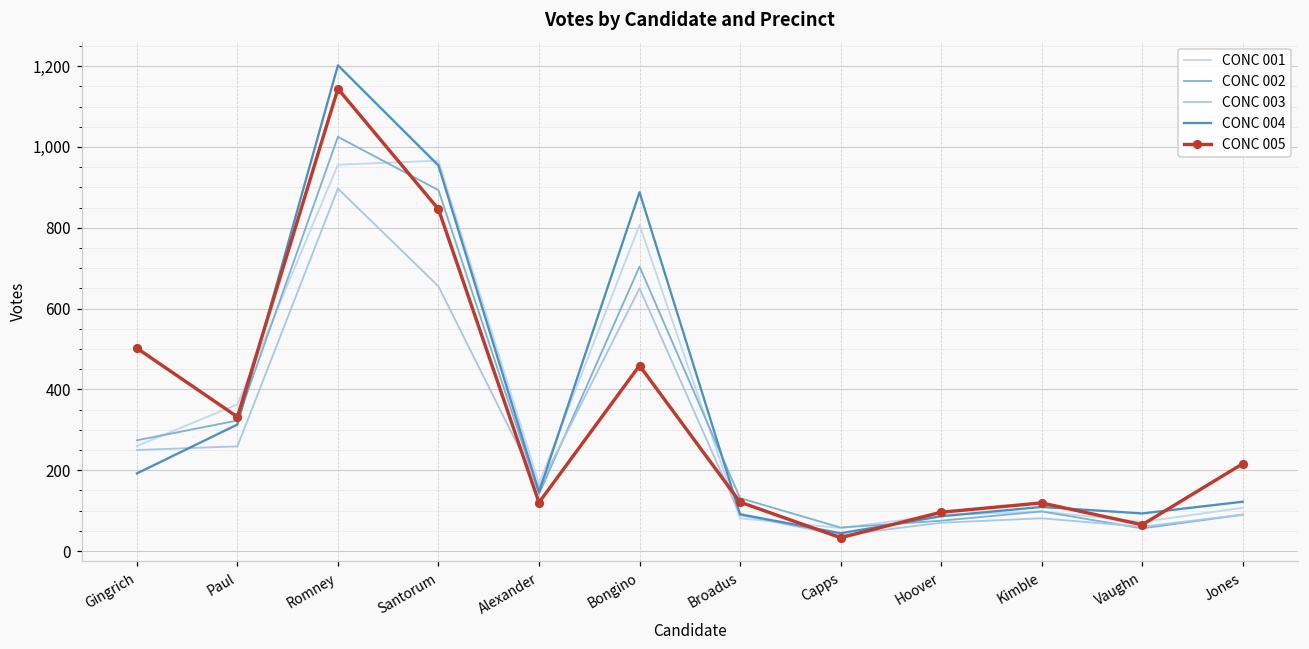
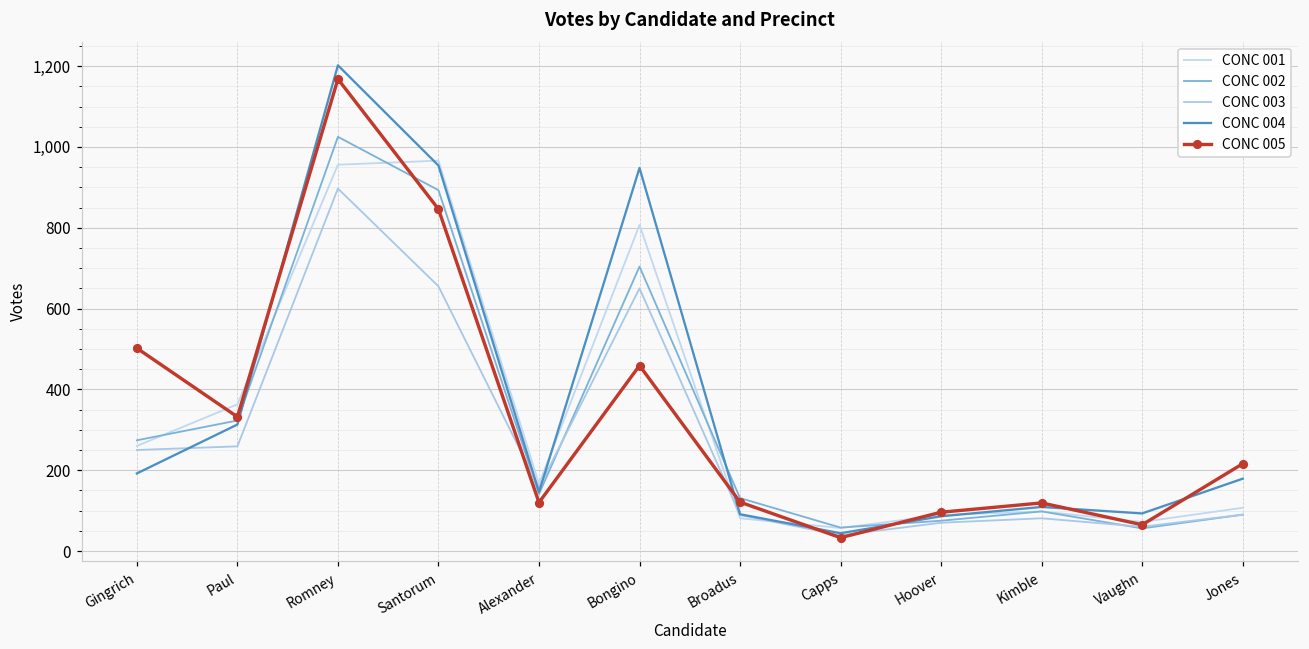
CONC 005, Romney: 1,140 -> 1,170
CONC 004, Bongino: 890 -> 950
CONC 004, Jones: 120 -> 180
